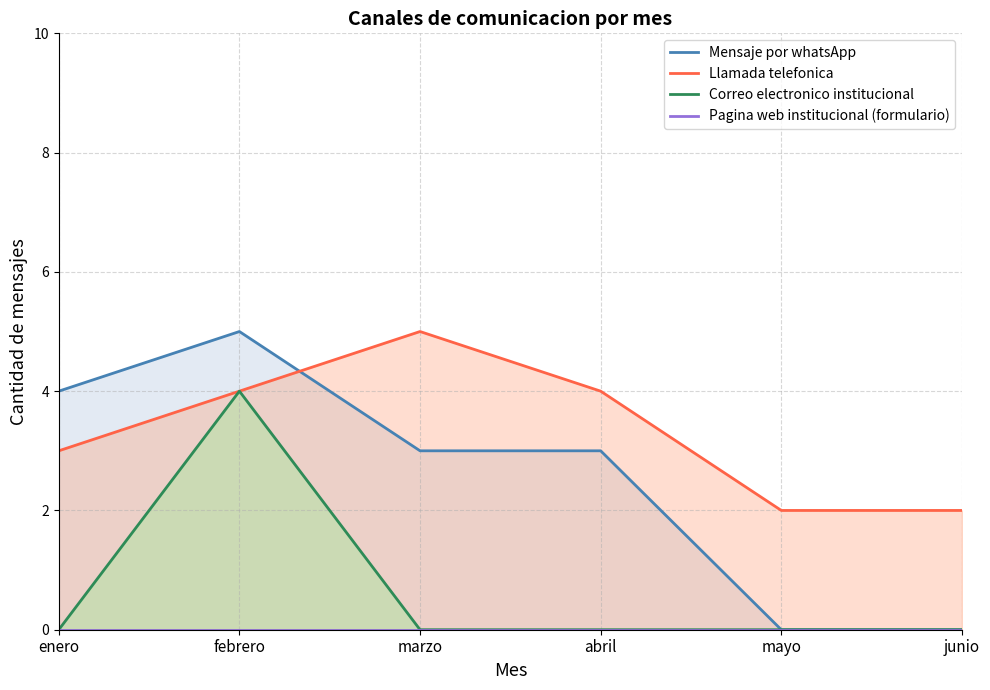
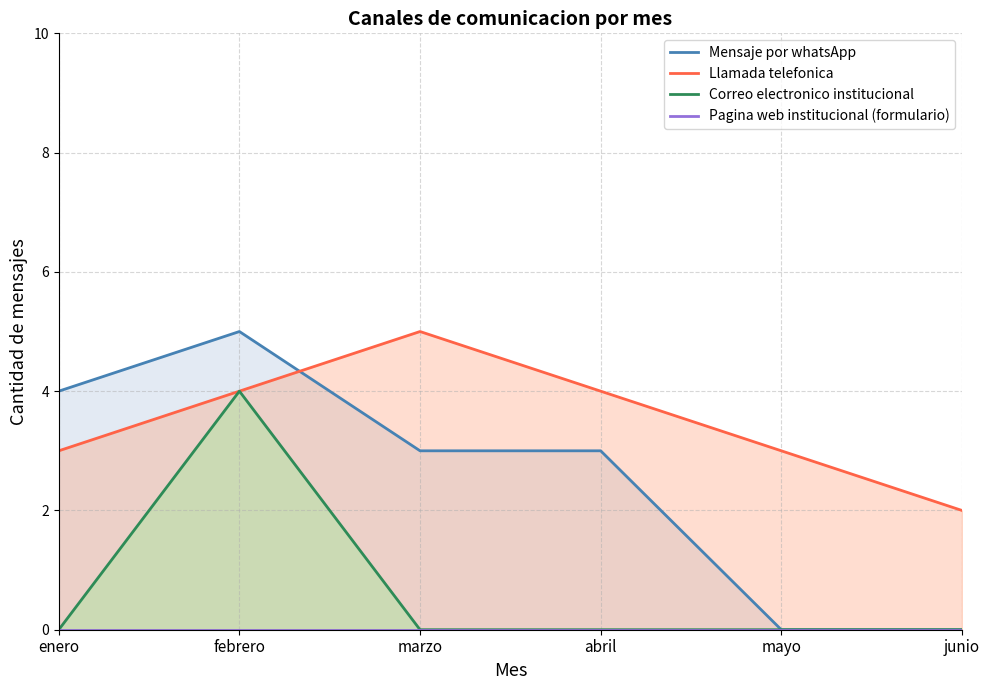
Llamada telefonica, mayo: 2 -> 3
